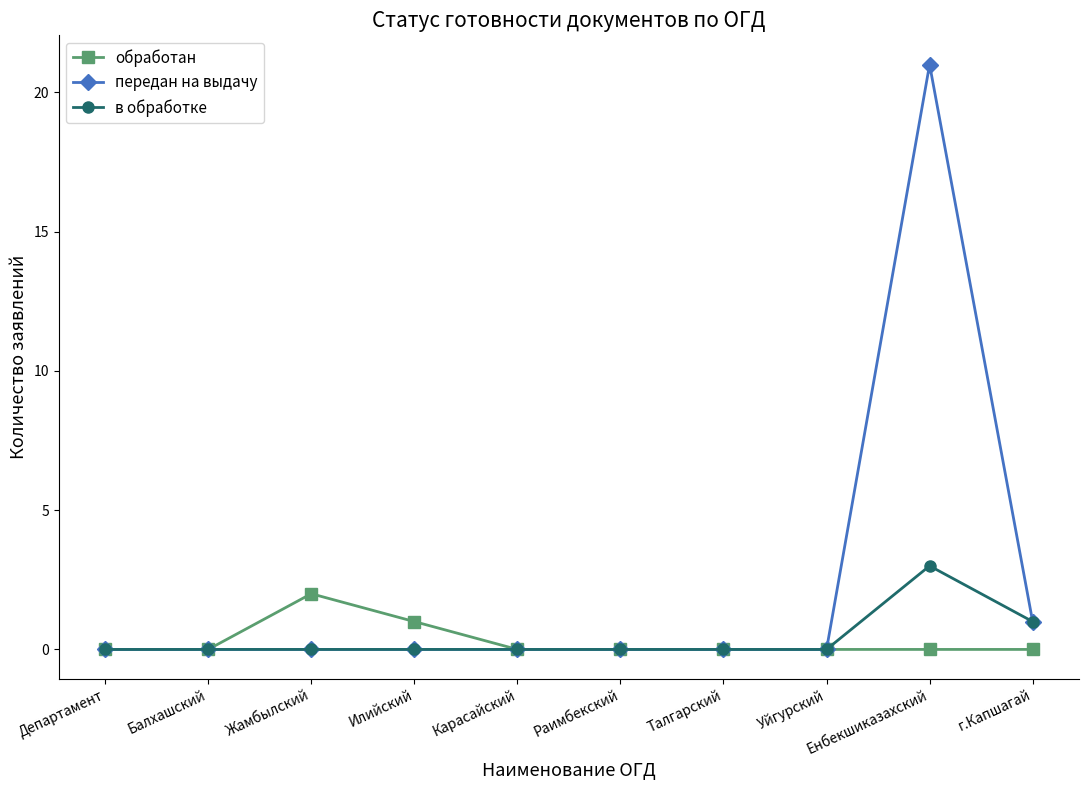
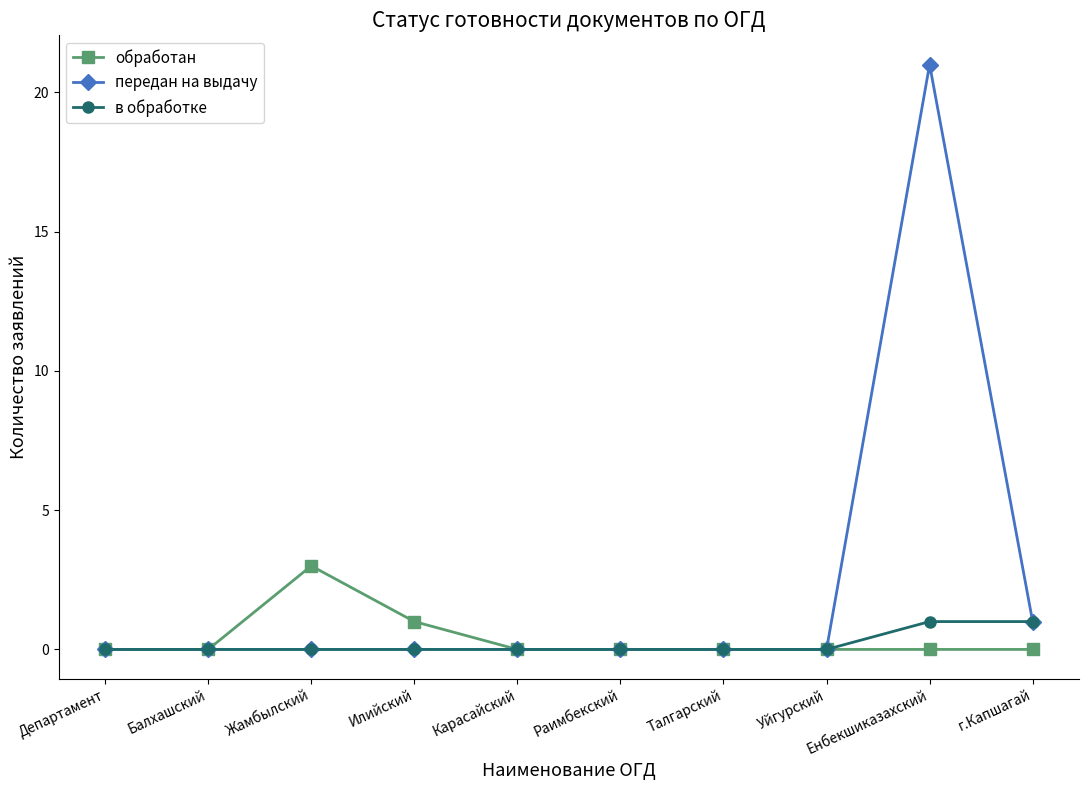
обработан, Жамбылский: 2 -> 3
в обработке, Енбекшиказахский: 3 -> 1
